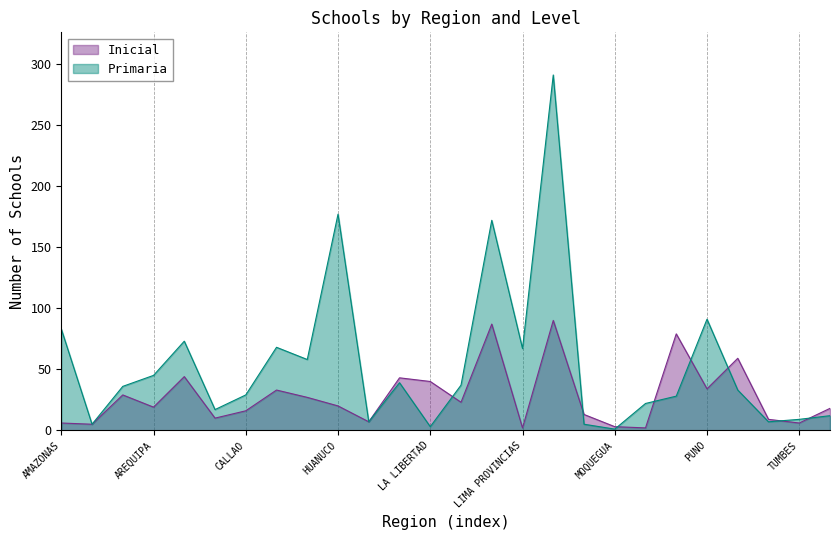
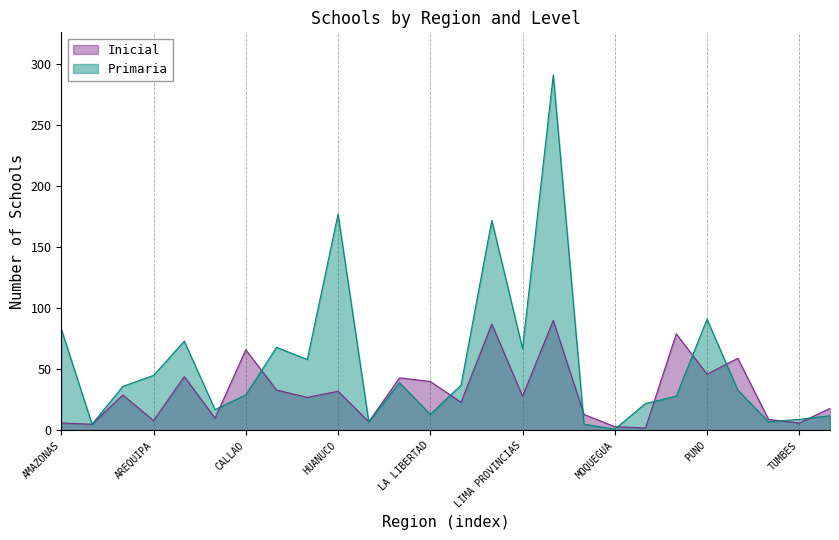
Inicial, AREQUIPA: 19 -> 8
Inicial, CALLAO: 16 -> 66
Inicial, HUANUCO: 20 -> 32
Primaria, LA LIBERTAD: 3 -> 13
Inicial, LIMA PROVINCIAS: 2 -> 28
Inicial, PUNO: 34 -> 46
